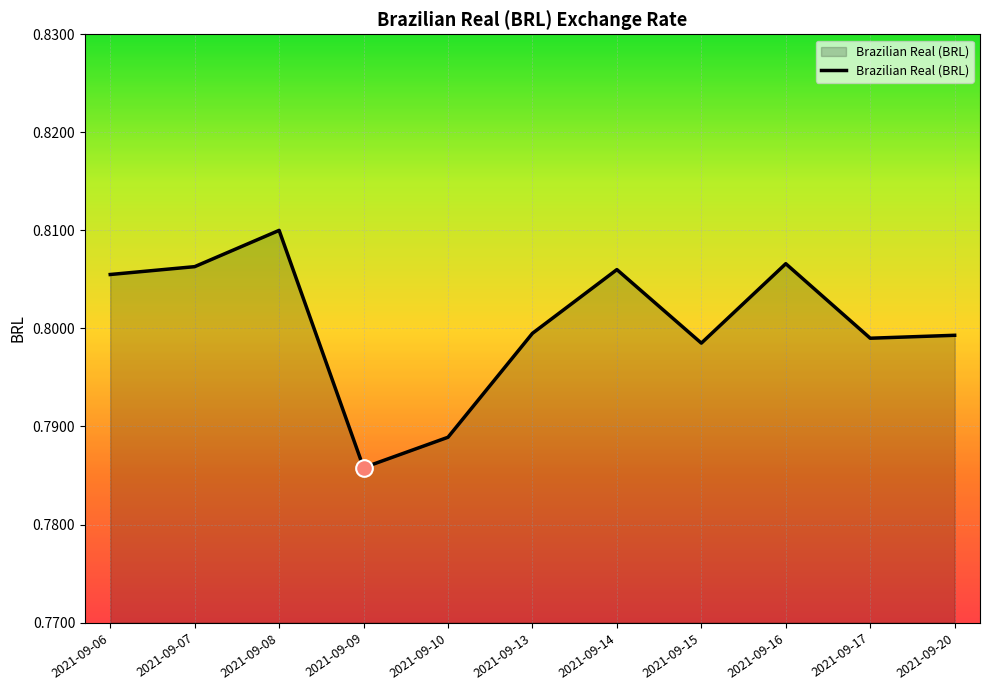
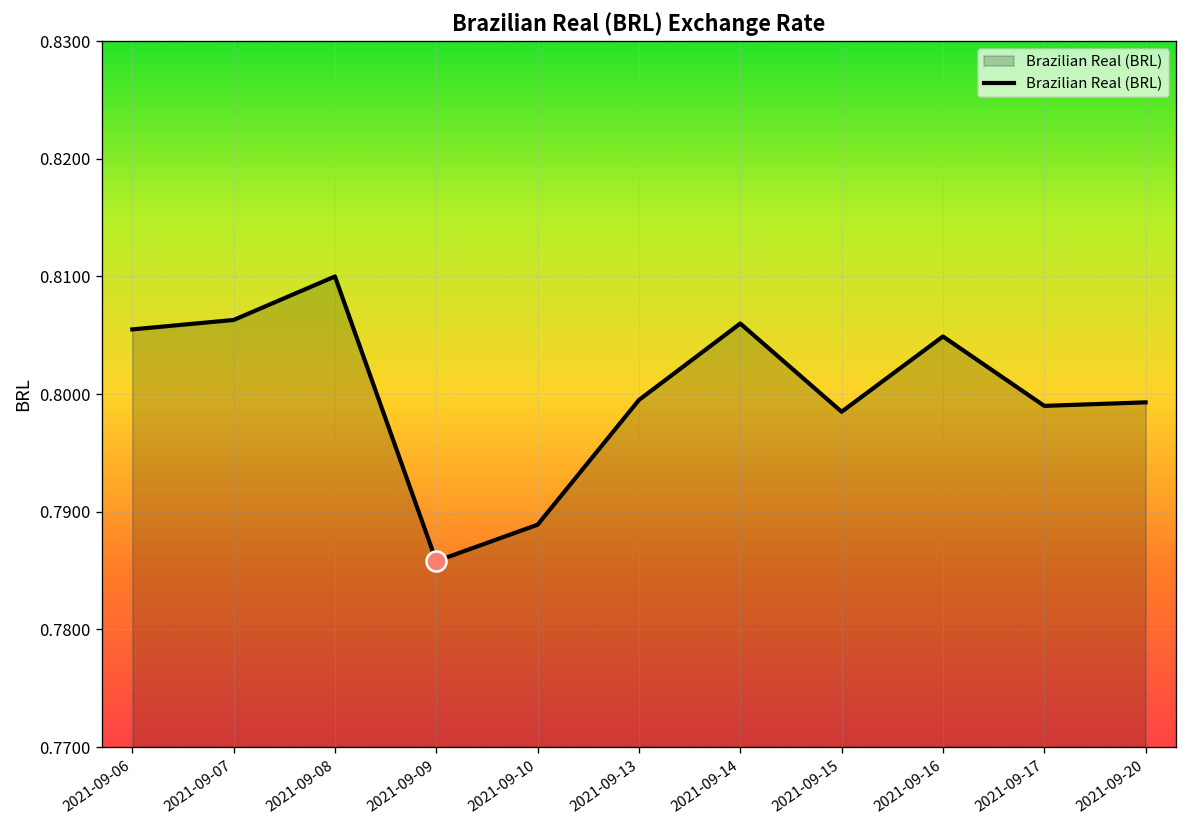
Brazilian Real (BRL), 2021-09-16: 0.807 -> 0.805
